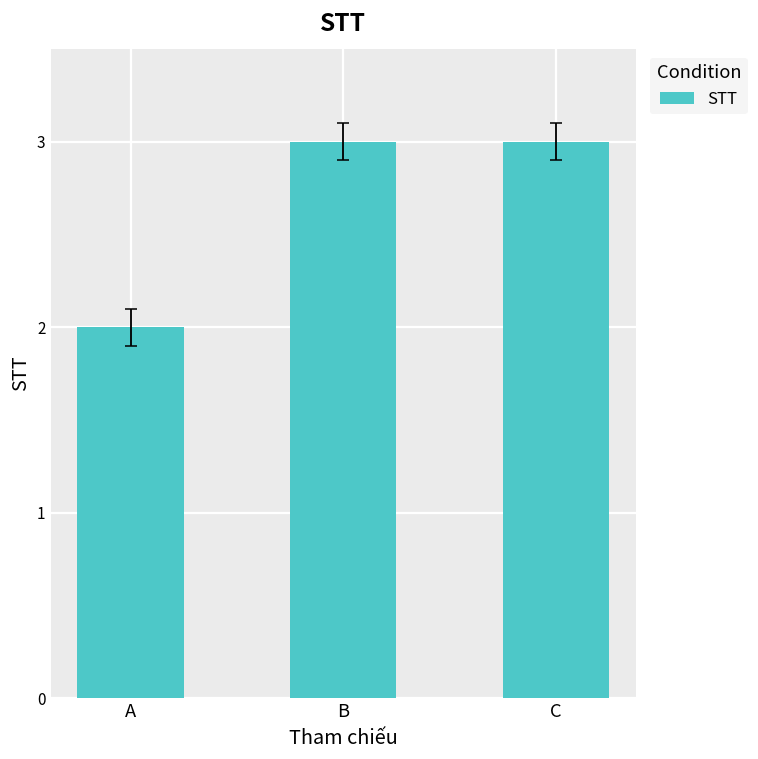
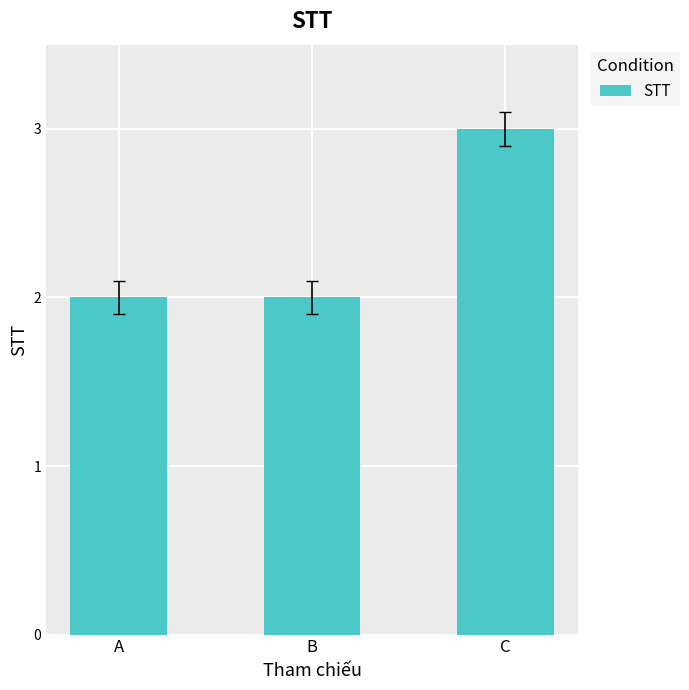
STT, B: 3 -> 2
